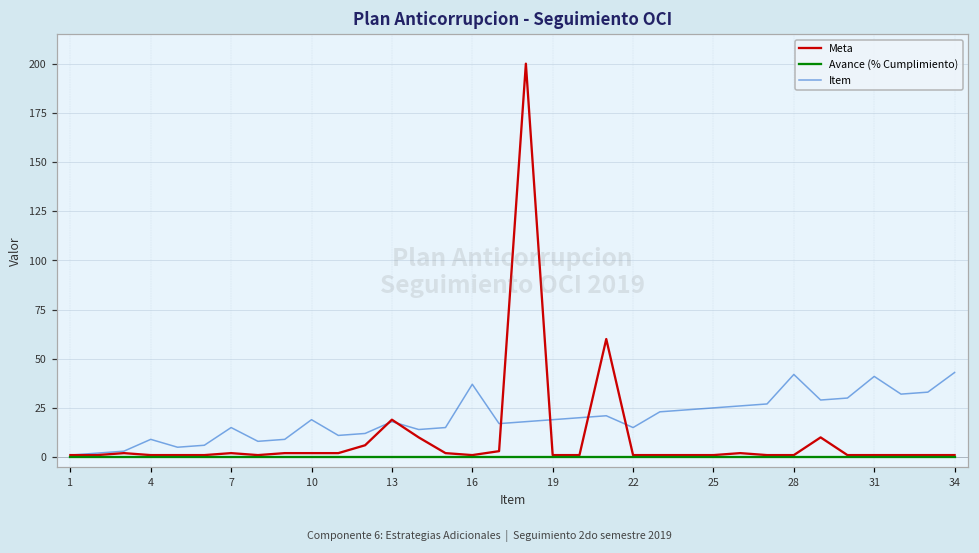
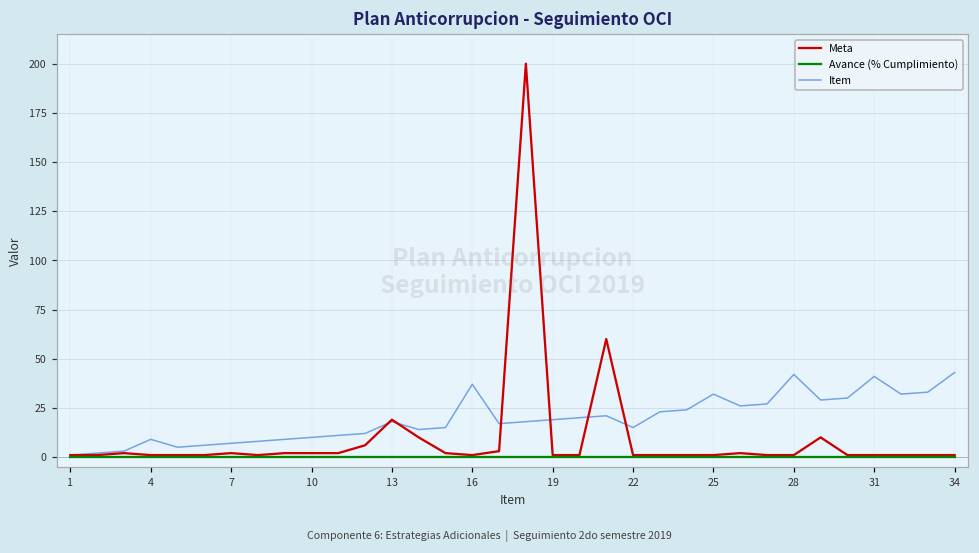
Item, 7: 15 -> 7
Item, 10: 19 -> 10
Item, 25: 25 -> 32
